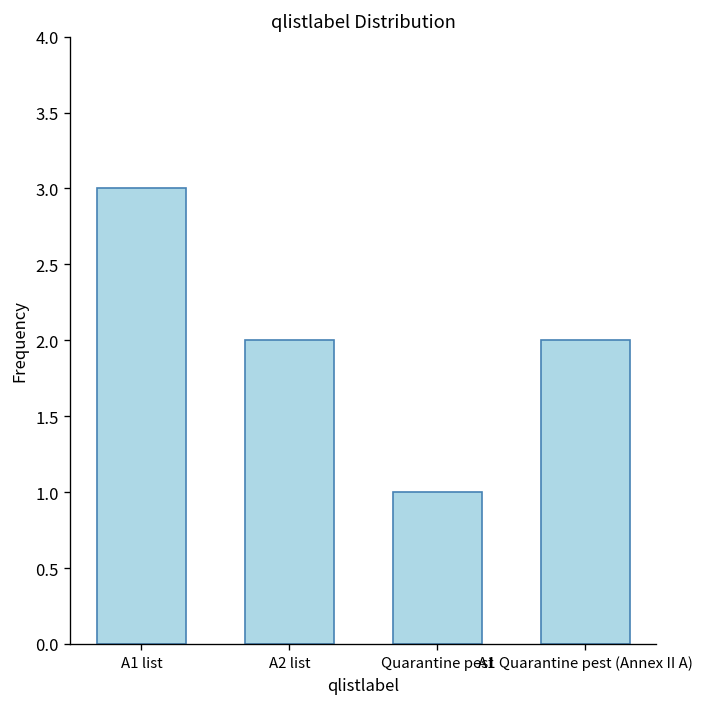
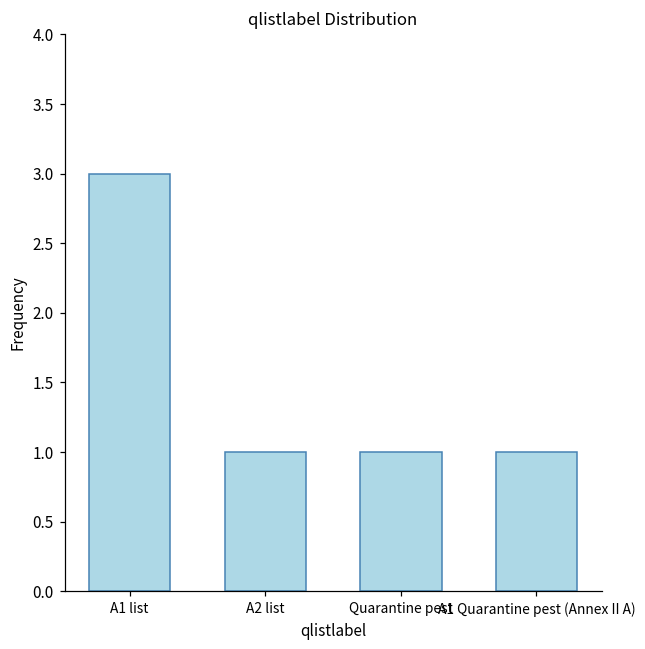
A2 list: 2 -> 1
A1 Quarantine pest (Annex II A): 2 -> 1
